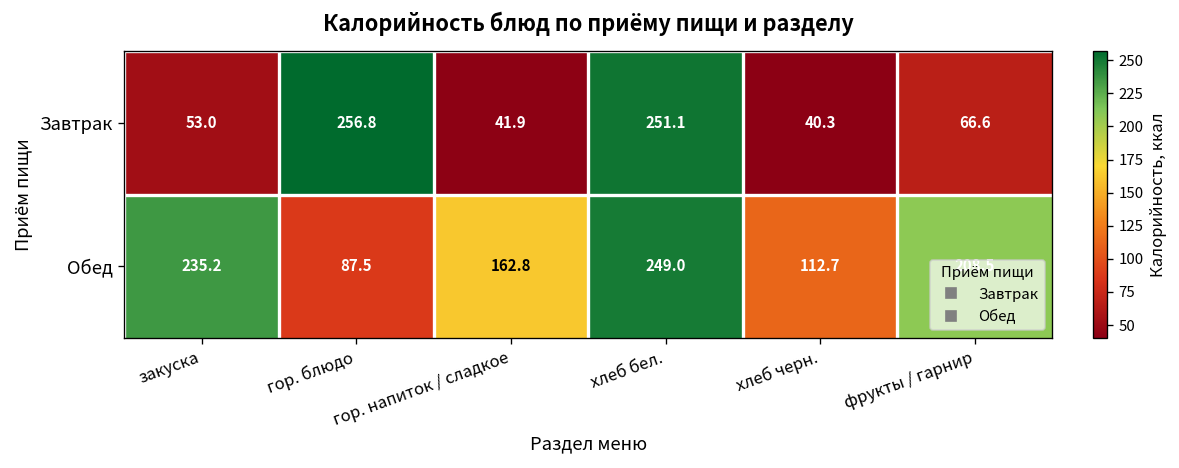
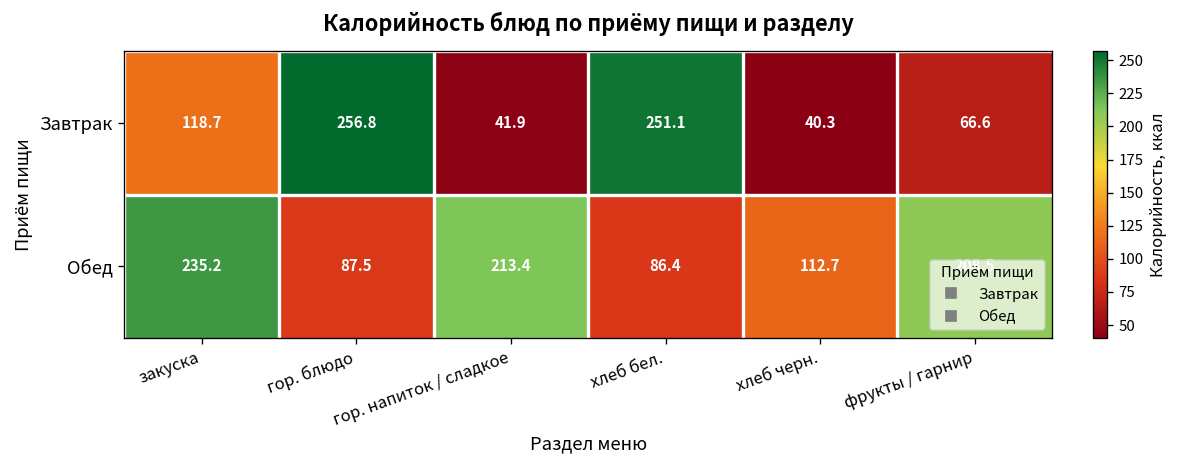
Завтрак, закуска: 53.0 -> 118.7
Обед, гор. напиток / сладкое: 162.8 -> 213.4
Обед, хлеб бел.: 249.0 -> 86.4
